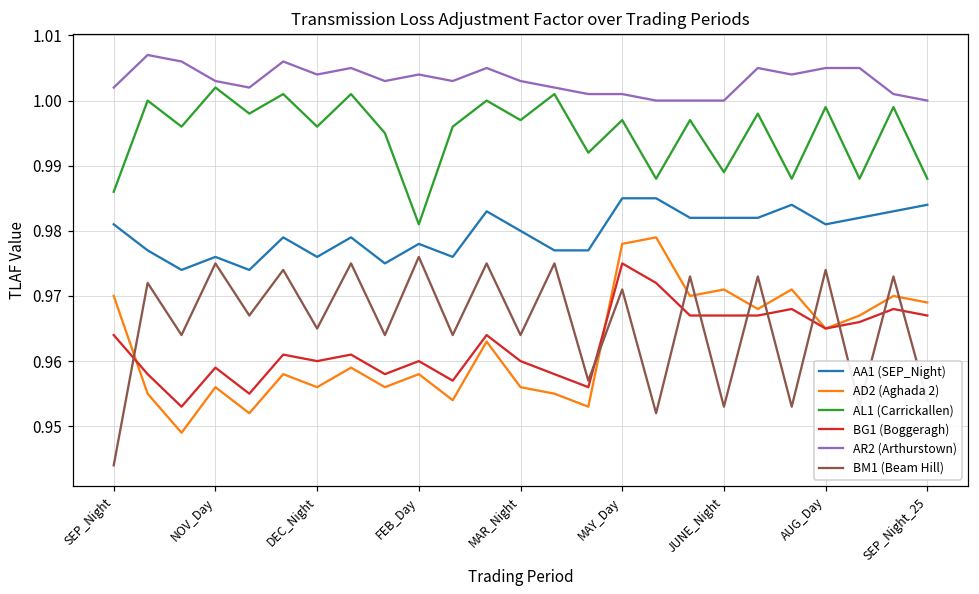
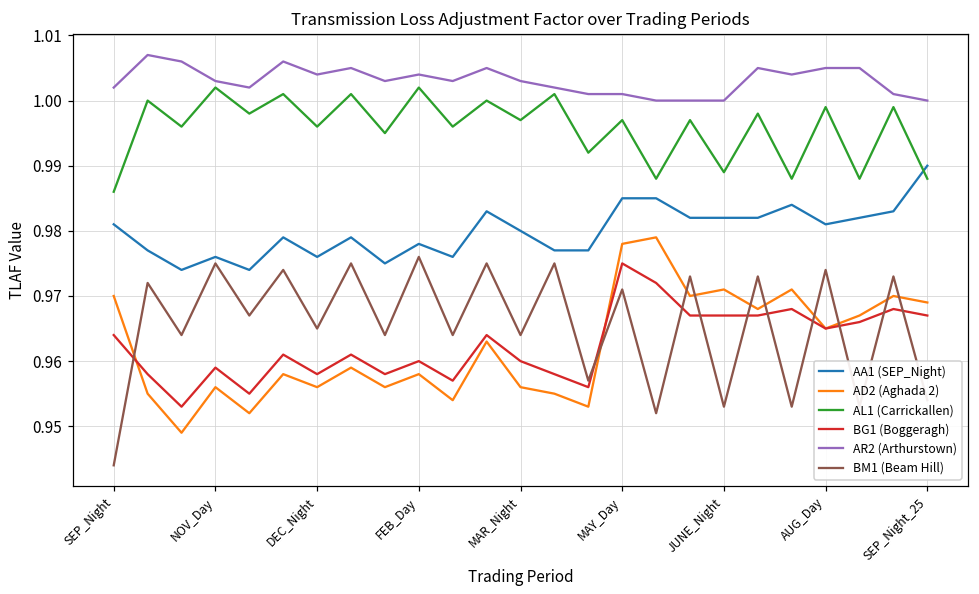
BG1 (Boggeragh), DEC_Night: 0.960 -> 0.958
AL1 (Carrickallen), FEB_Day: 0.981 -> 1.002
AA1 (SEP_Night), SEP_Night_25: 0.984 -> 0.990
